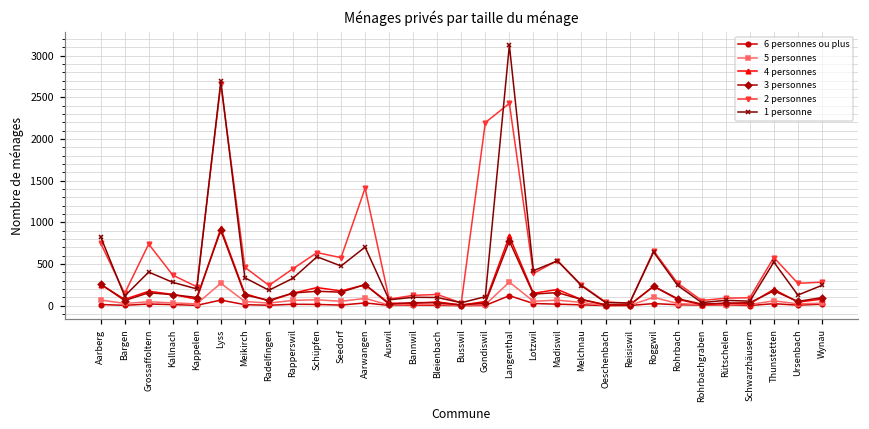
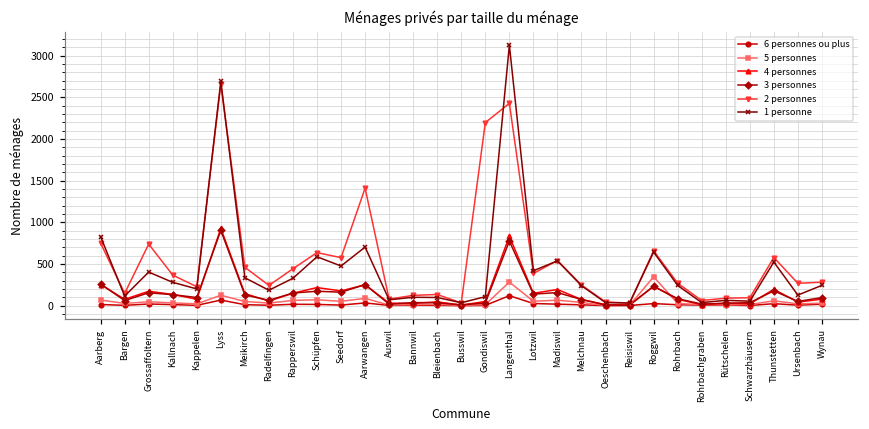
5 personnes, Lyss: 300 -> 100
5 personnes, Roggwil: 100 -> 300
